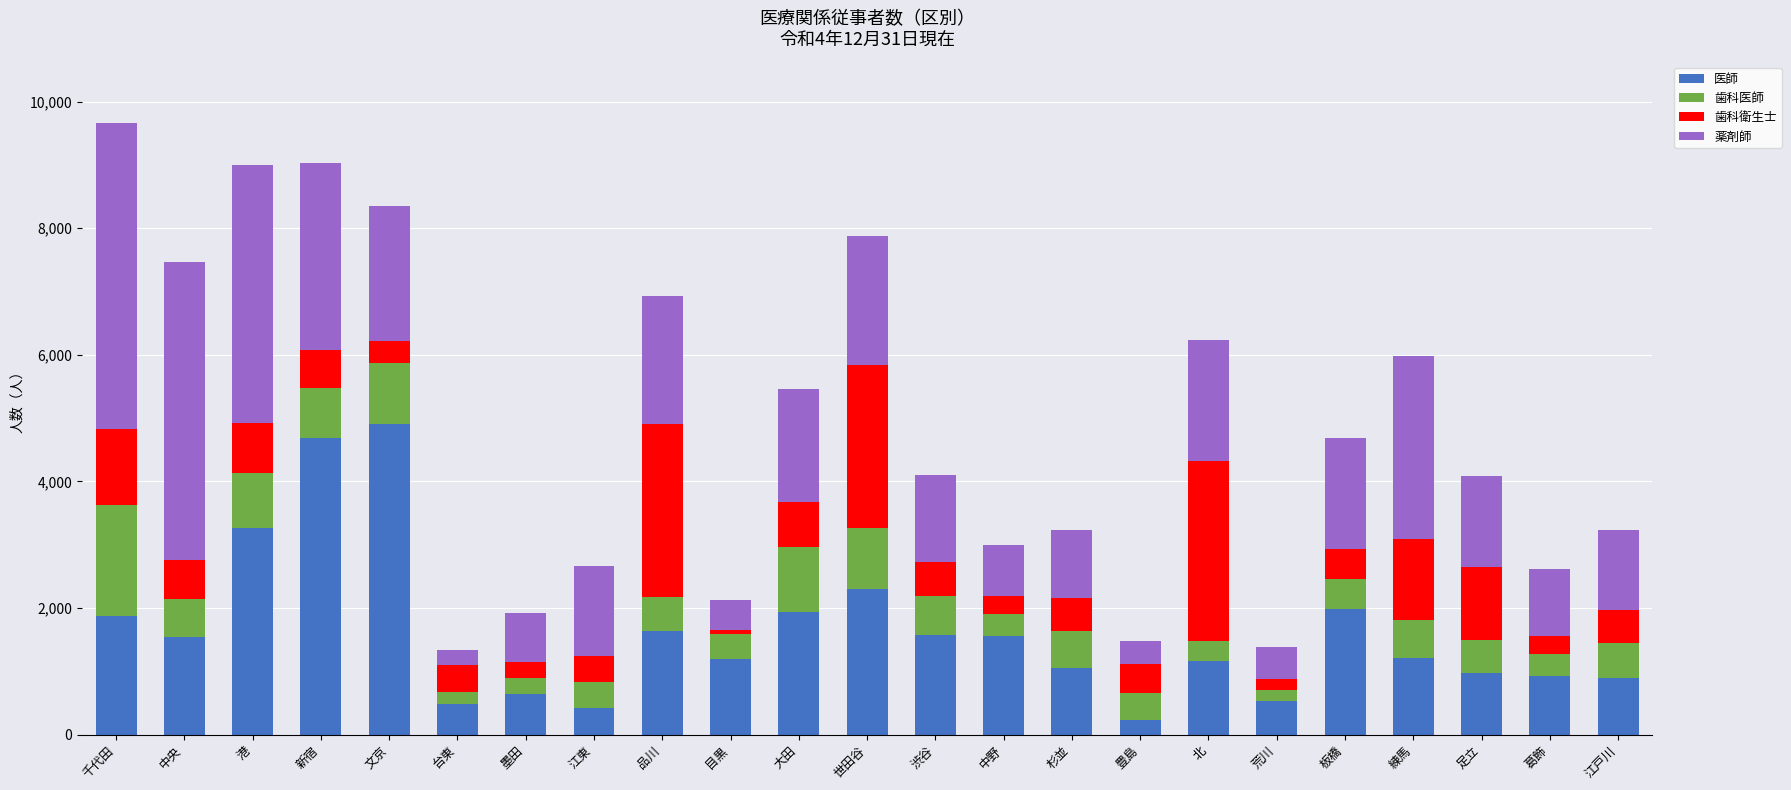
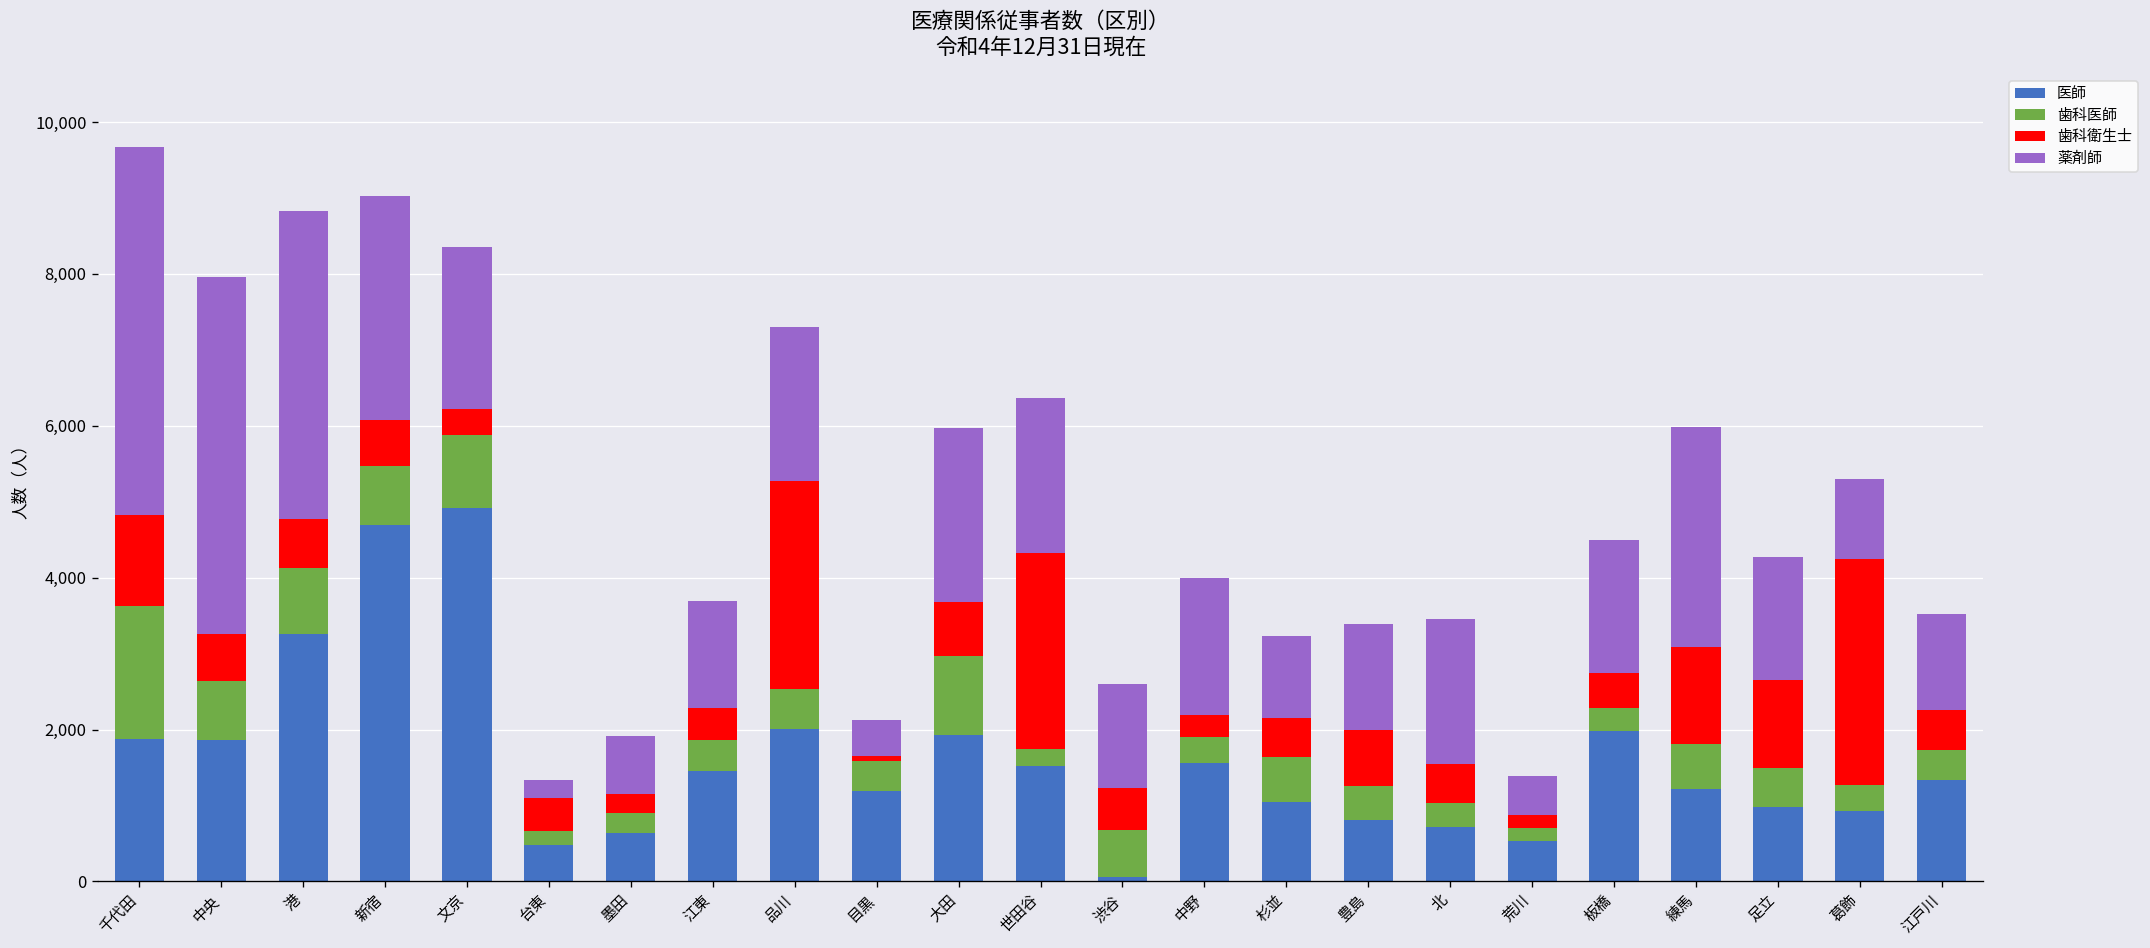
医師, 中央: 1,500 -> 1,900
歯科医師, 中央: 600 -> 800
歯科衛生士, 港: 800 -> 600
医師, 江東: 400 -> 1,500
医師, 品川: 1,600 -> 2,000
薬剤師, 大田: 1,800 -> 2,300
医師, 世田谷: 2,300 -> 1,500
歯科医師, 世田谷: 1,000 -> 200
医師, 渋谷: 1,600 -> 100
薬剤師, 中野: 800 -> 1,800
医師, 豊島: 200 -> 800
歯科衛生士, 豊島: 400 -> 700
薬剤師, 豊島: 400 -> 1,400
医師, 北: 1,200 -> 700
歯科衛生士, 北: 2,800 -> 500
歯科医師, 板橋: 500 -> 300
薬剤師, 足立: 1,400 -> 1,600
歯科衛生士, 葛飾: 300 -> 3,000
医師, 江戸川: 900 -> 1,300
歯科医師, 江戸川: 500 -> 400
